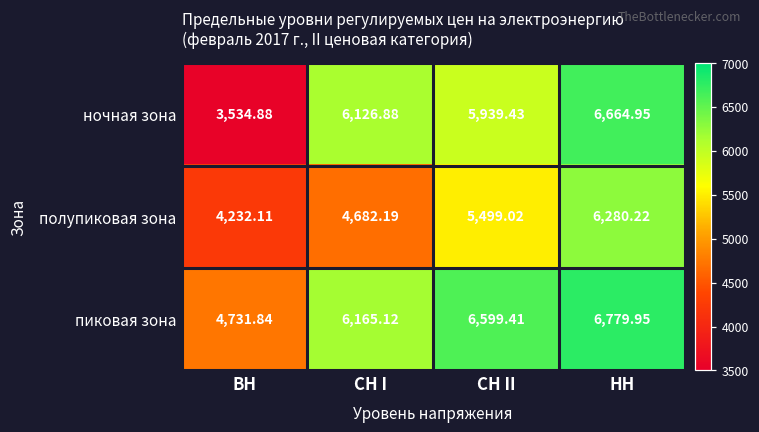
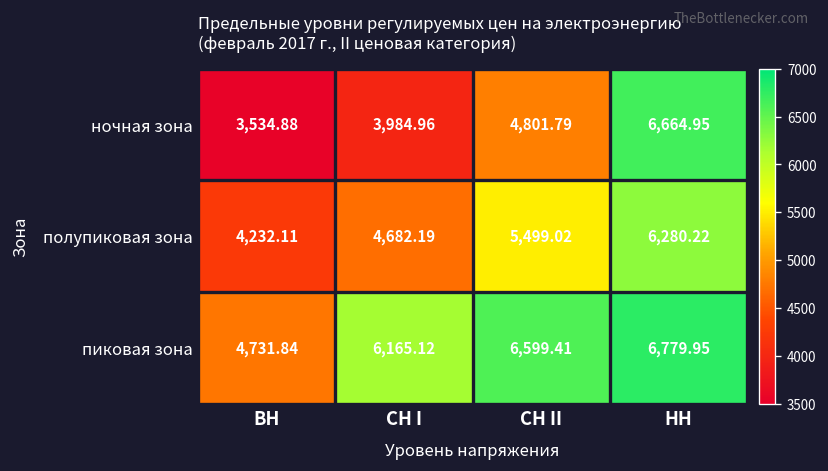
ночная зона, СН I: 6,126.88 -> 3,984.96
ночная зона, СН II: 5,939.43 -> 4,801.79
